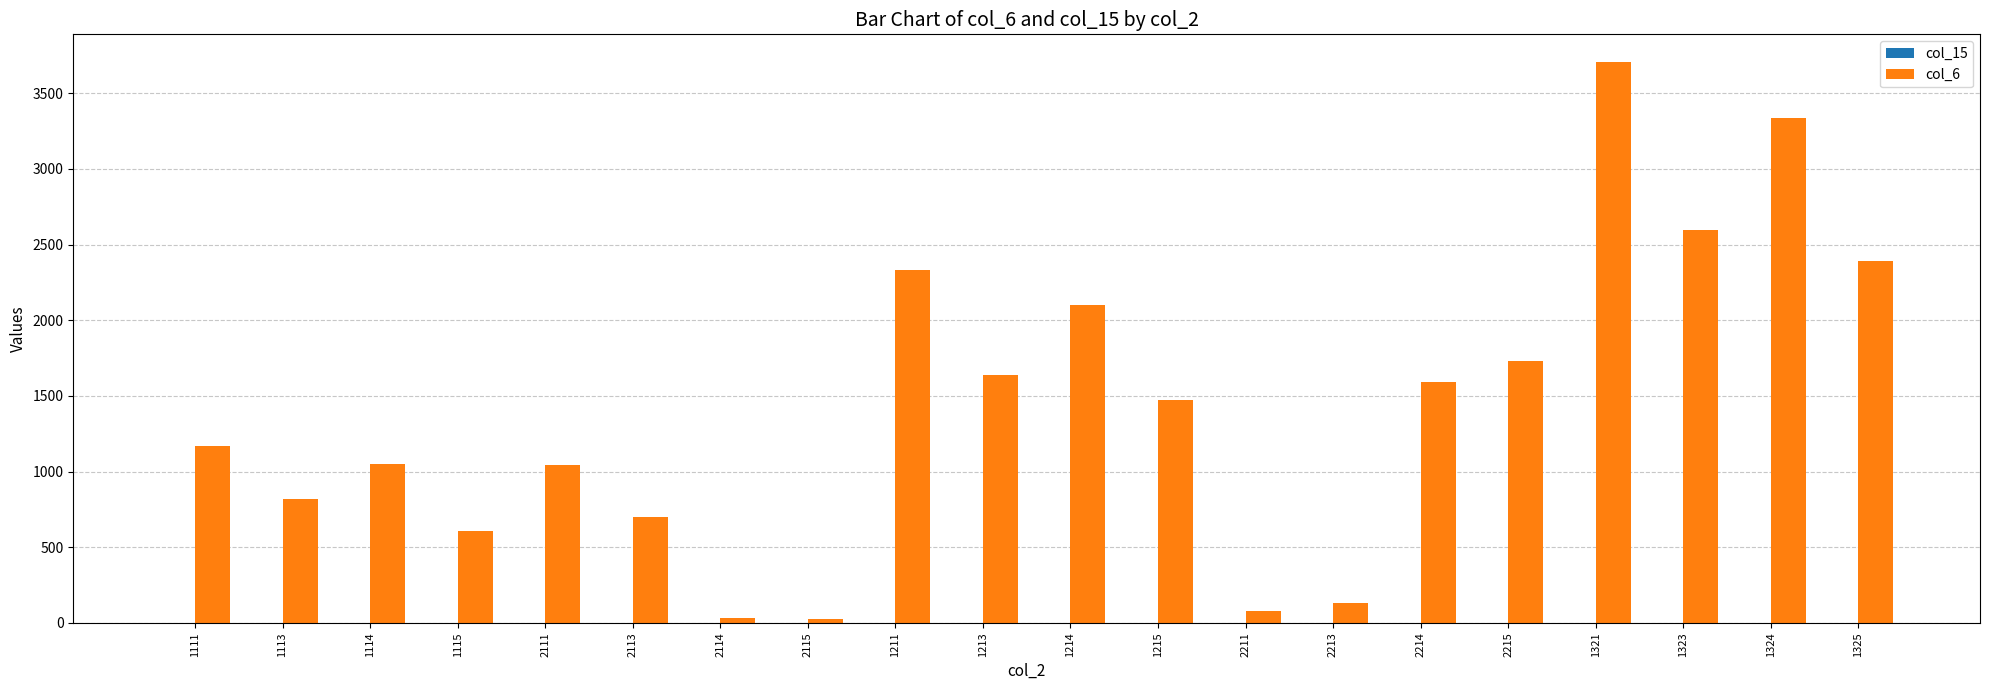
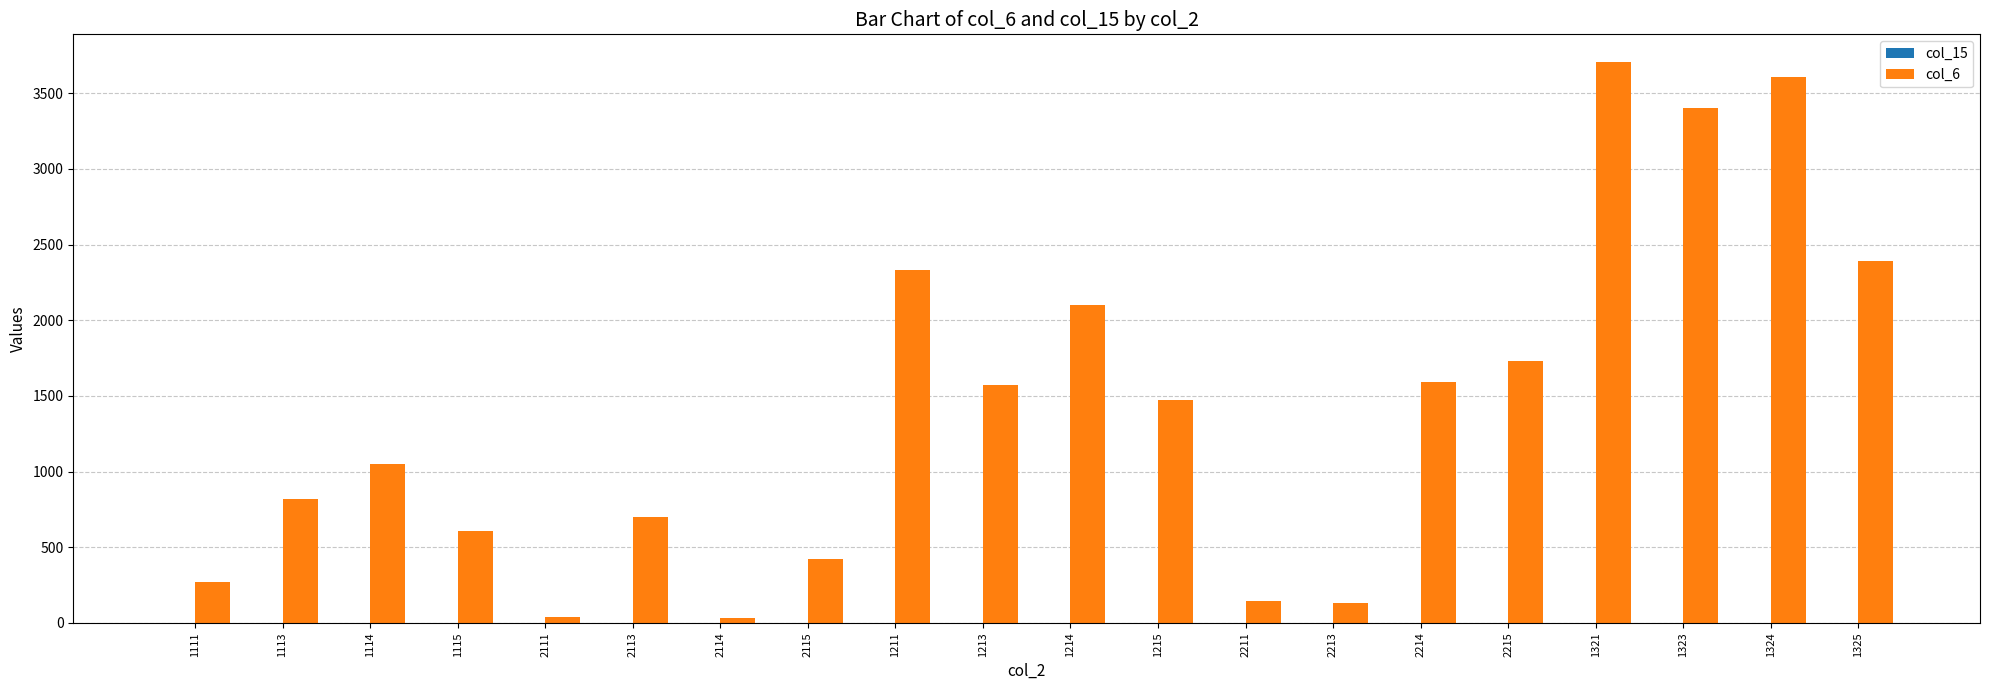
col_6, 1111: 1170 -> 270
col_6, 2111: 1040 -> 40
col_6, 2115: 20 -> 430
col_6, 1213: 1640 -> 1570
col_6, 2211: 80 -> 150
col_6, 1323: 2590 -> 3400
col_6, 1324: 3330 -> 3610
